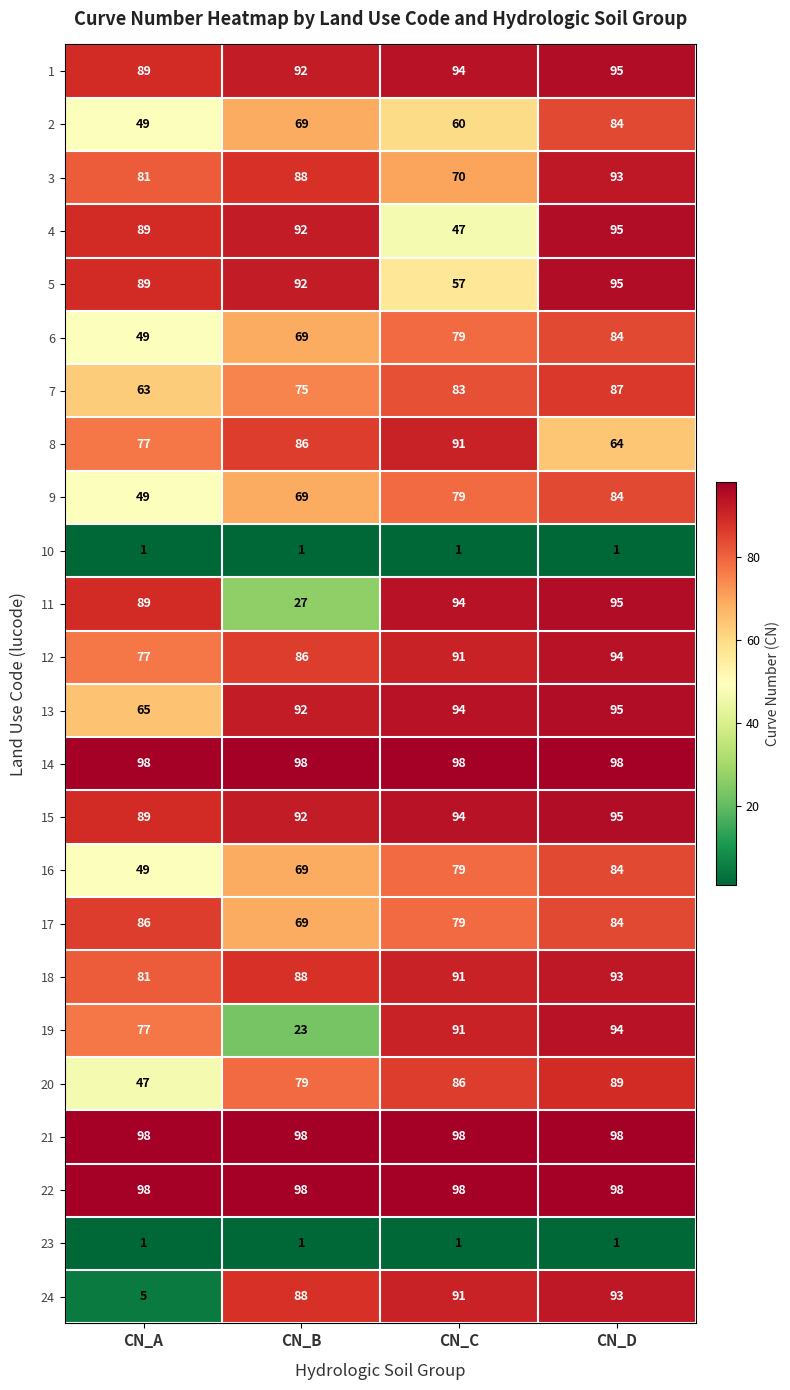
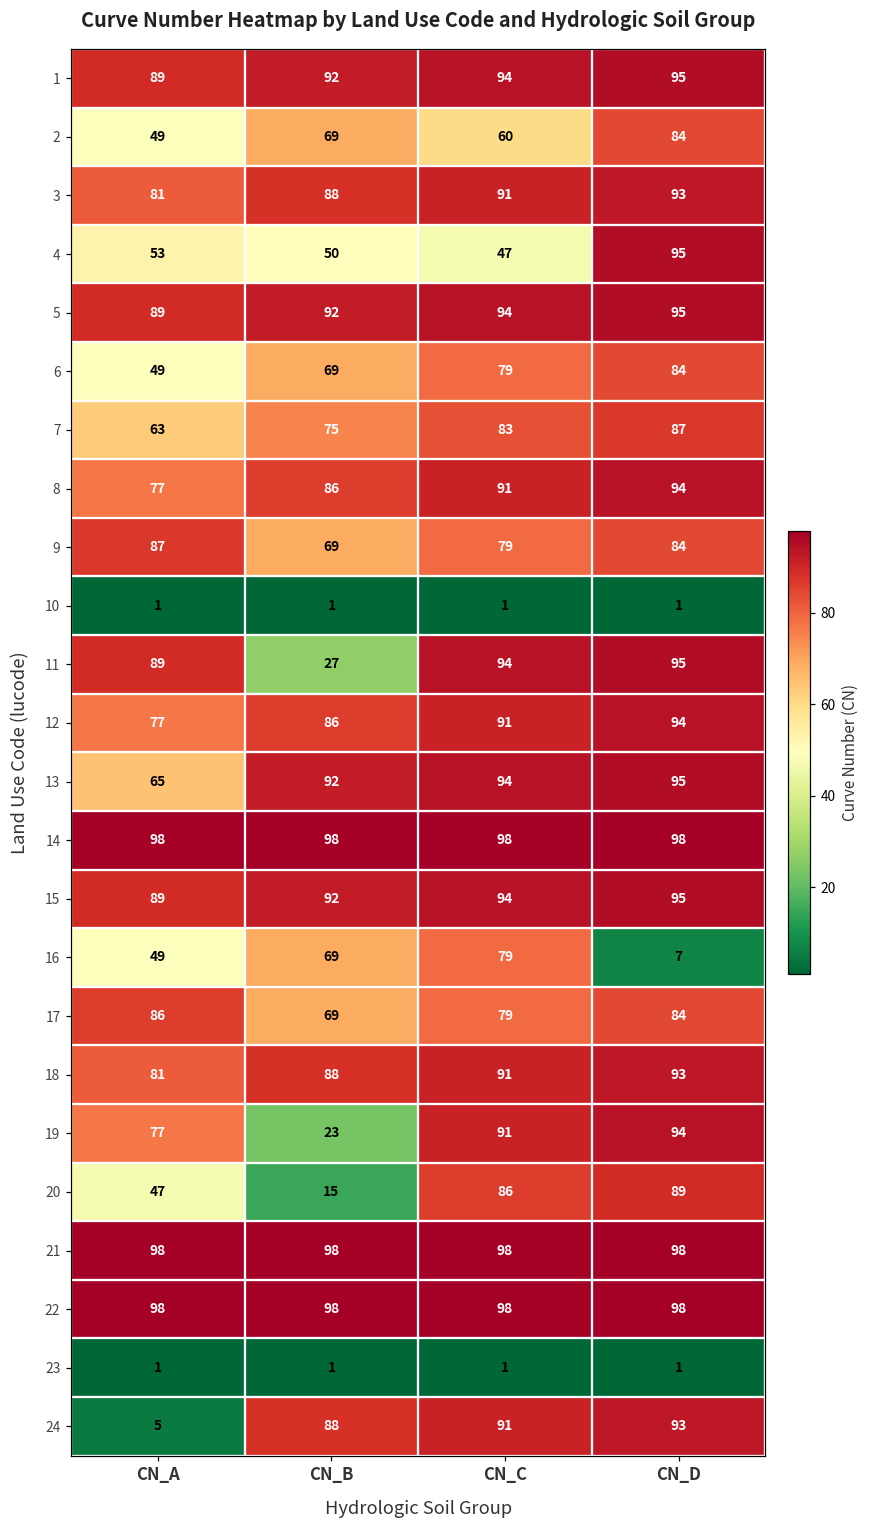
3, CN_C: 70 -> 91
4, CN_A: 89 -> 53
4, CN_B: 92 -> 50
5, CN_C: 57 -> 94
8, CN_D: 64 -> 94
9, CN_A: 49 -> 87
16, CN_D: 84 -> 7
20, CN_B: 79 -> 15
